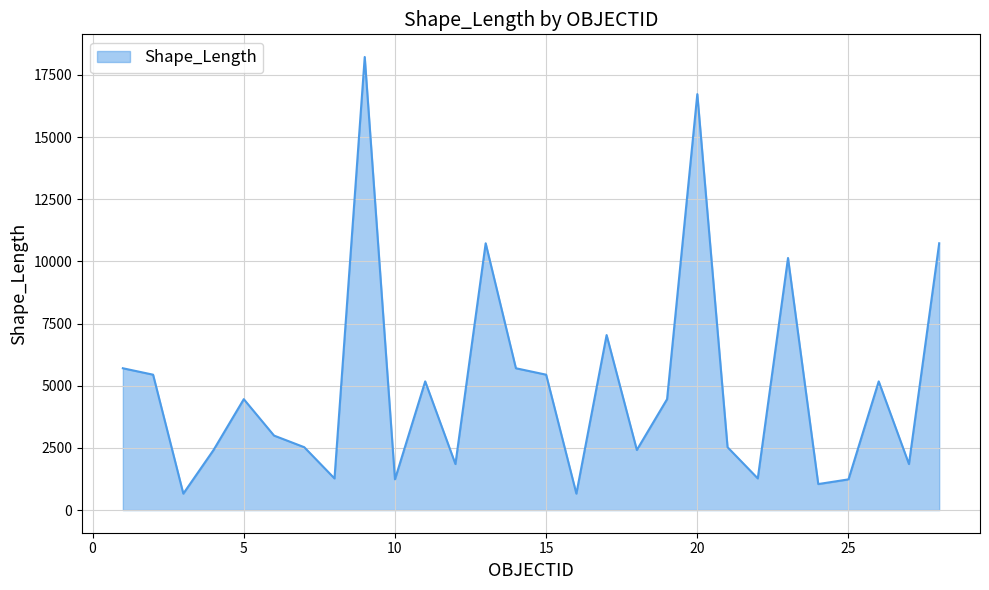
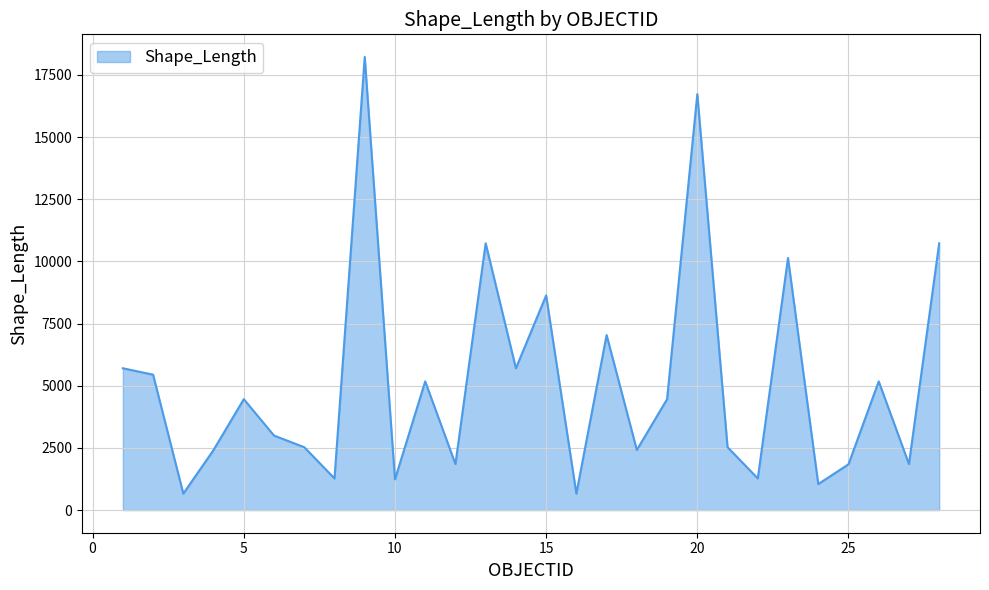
15: 5400 -> 8600
25: 1200 -> 1800
